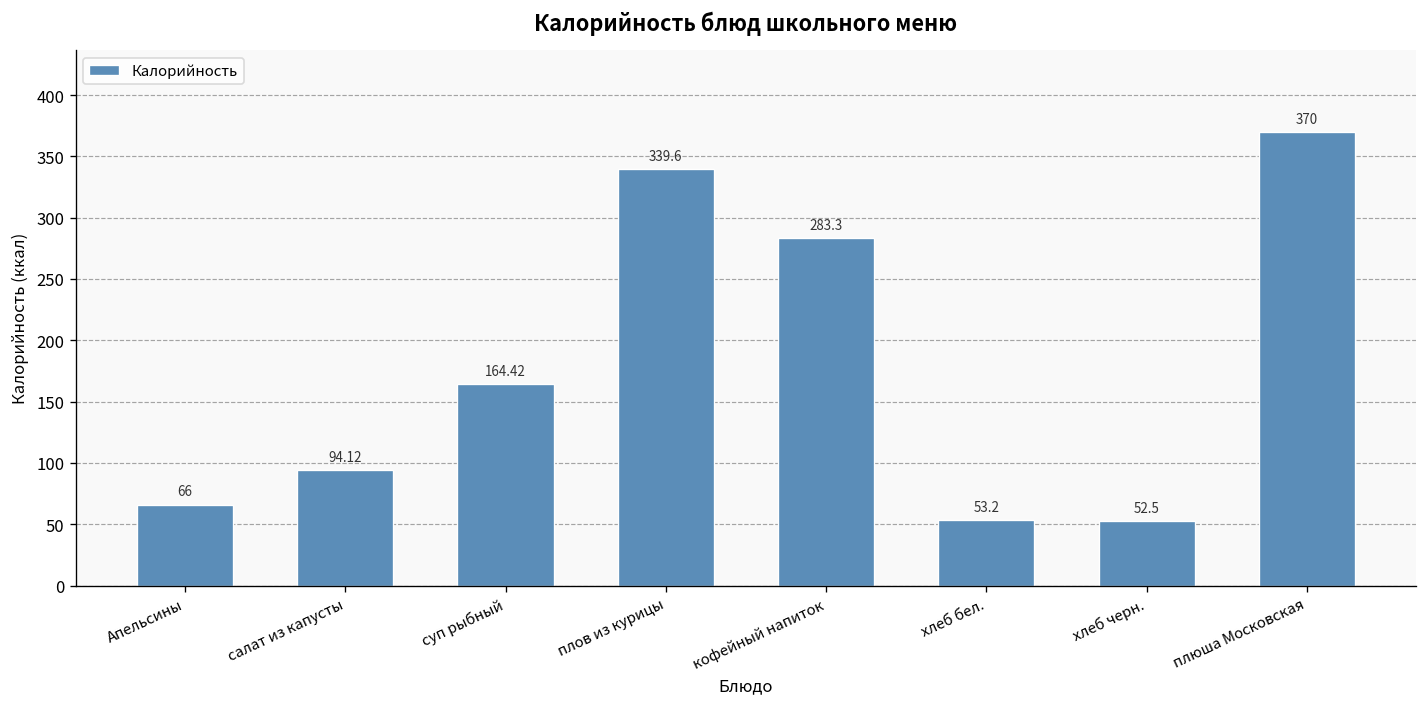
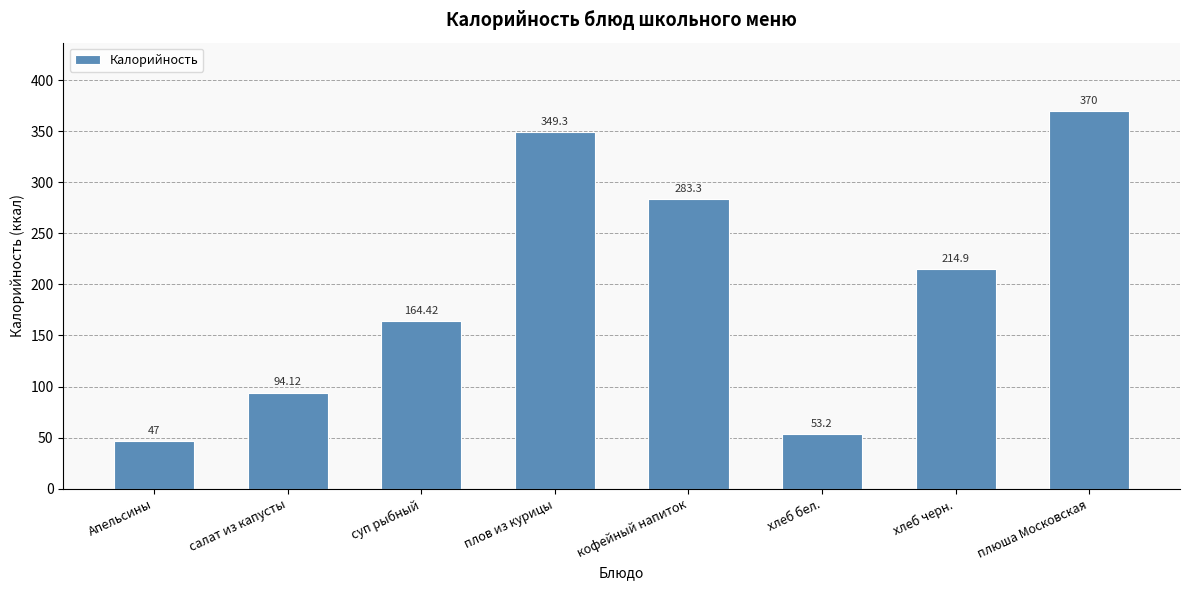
Апельсины: 66 -> 47
плов из курицы: 339.6 -> 349.3
хлеб черн.: 52.5 -> 214.9
